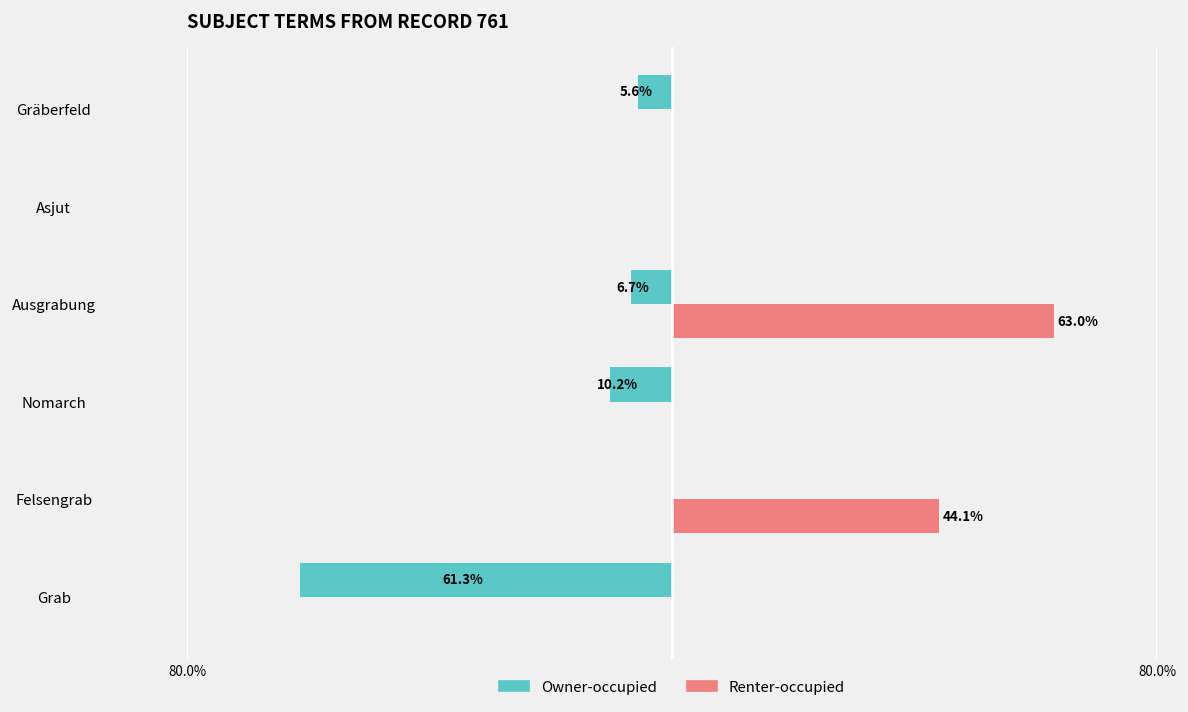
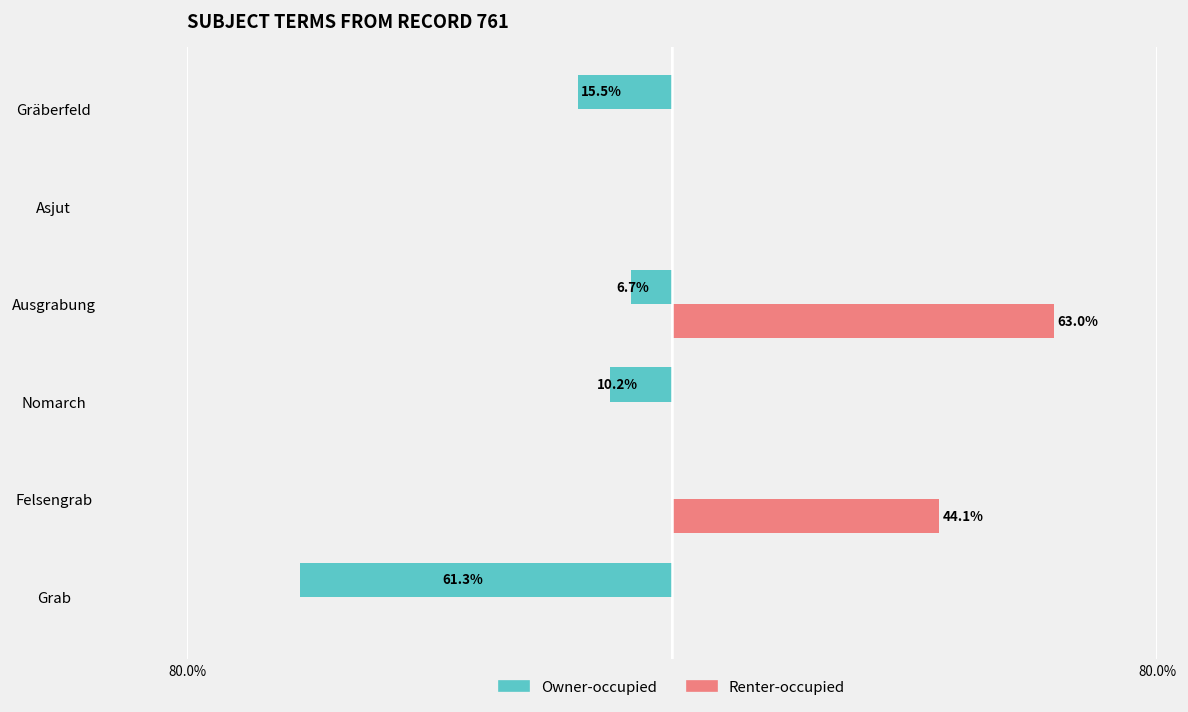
Owner-occupied, Gräberfeld: 5.6% -> 15.5%
